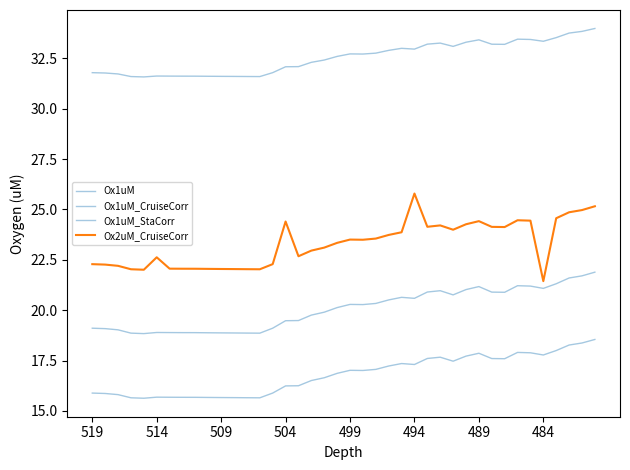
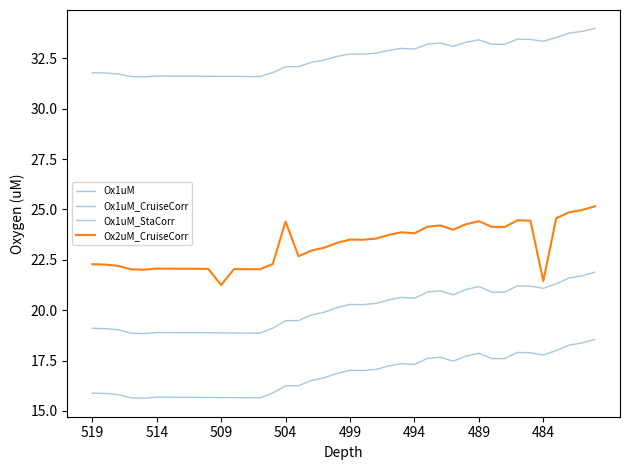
Ox2uM_CruiseCorr, 514: 22.6 -> 22.1
Ox2uM_CruiseCorr, 509: 22.0 -> 21.2
Ox2uM_CruiseCorr, 494: 25.8 -> 23.8
